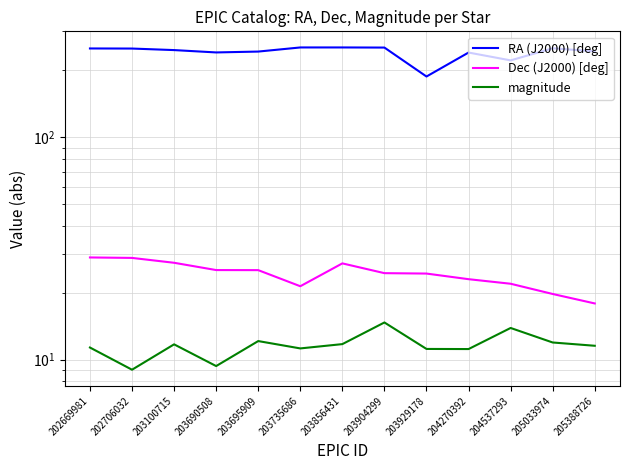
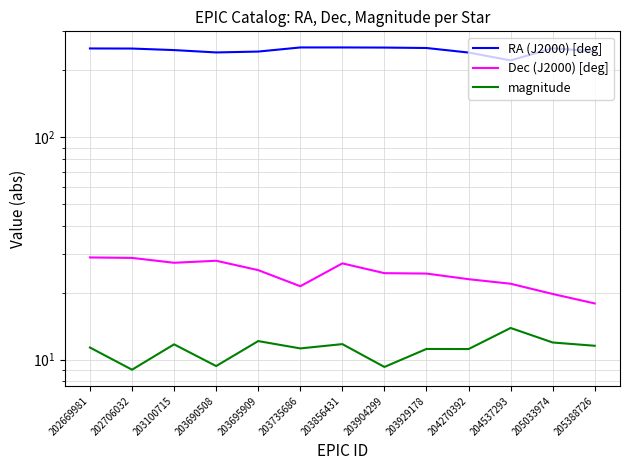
Dec (J2000) [deg], 203690508: 25 -> 28
magnitude, 203904299: 15 -> 9.3
RA (J2000) [deg], 203929178: 190 -> 250
